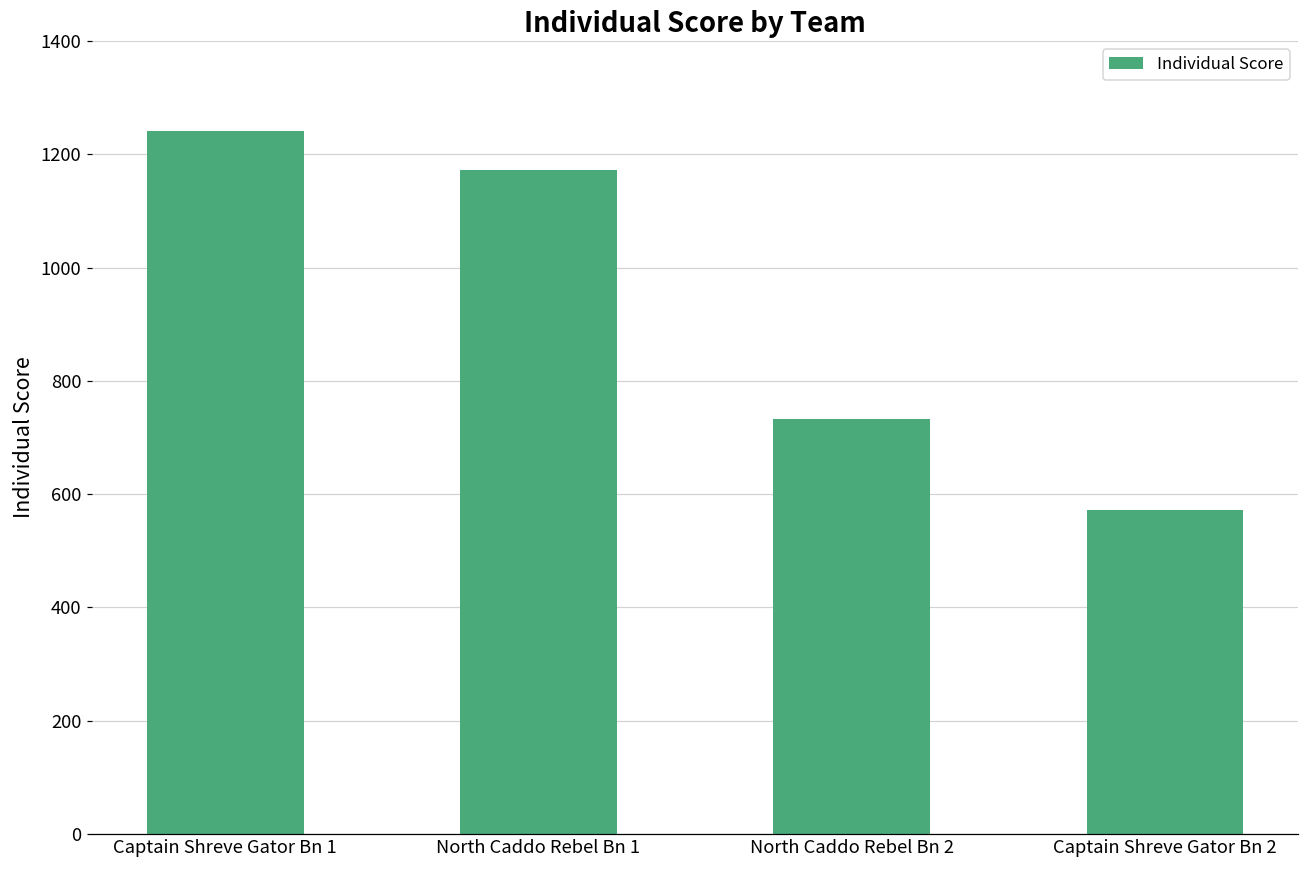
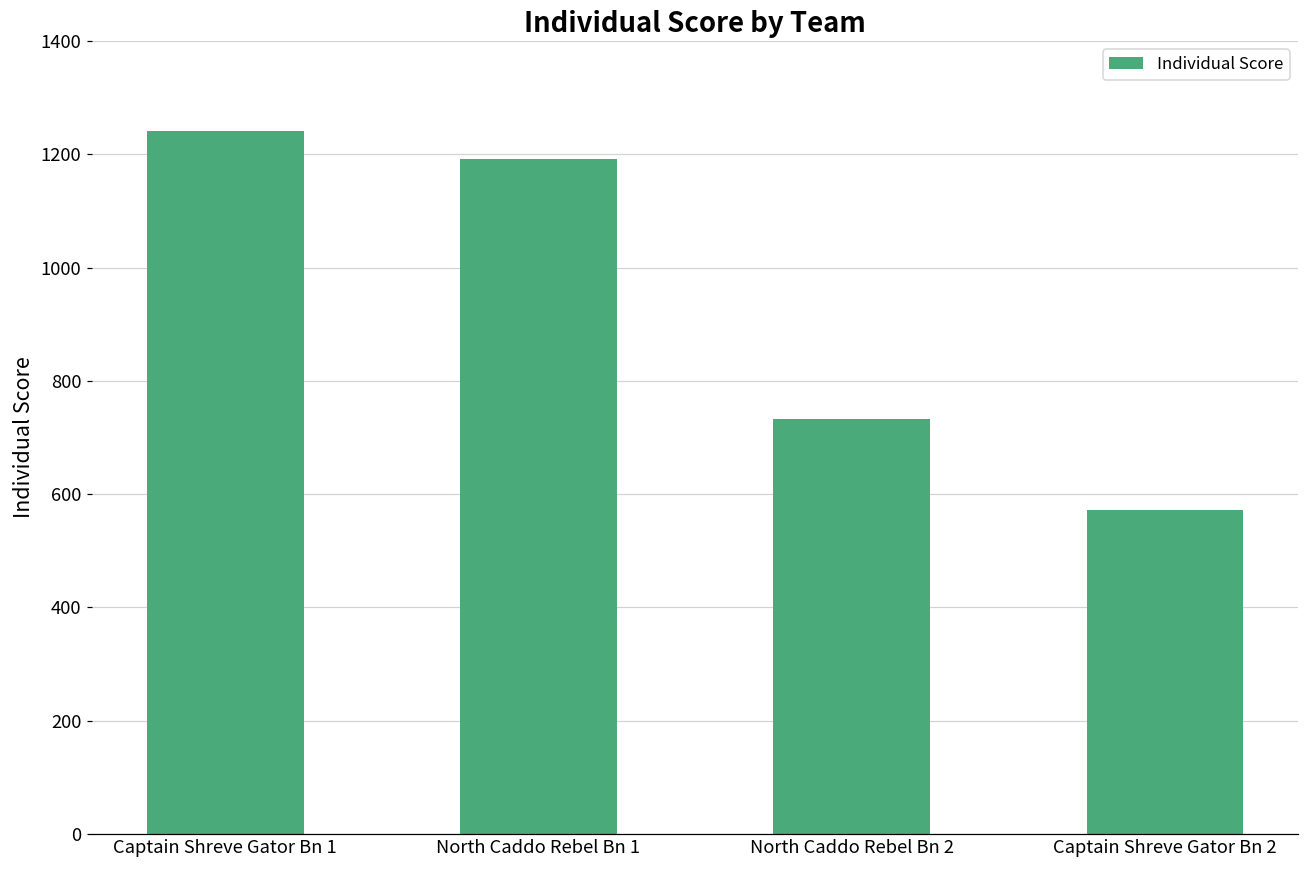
North Caddo Rebel Bn 1: 1170 -> 1190
